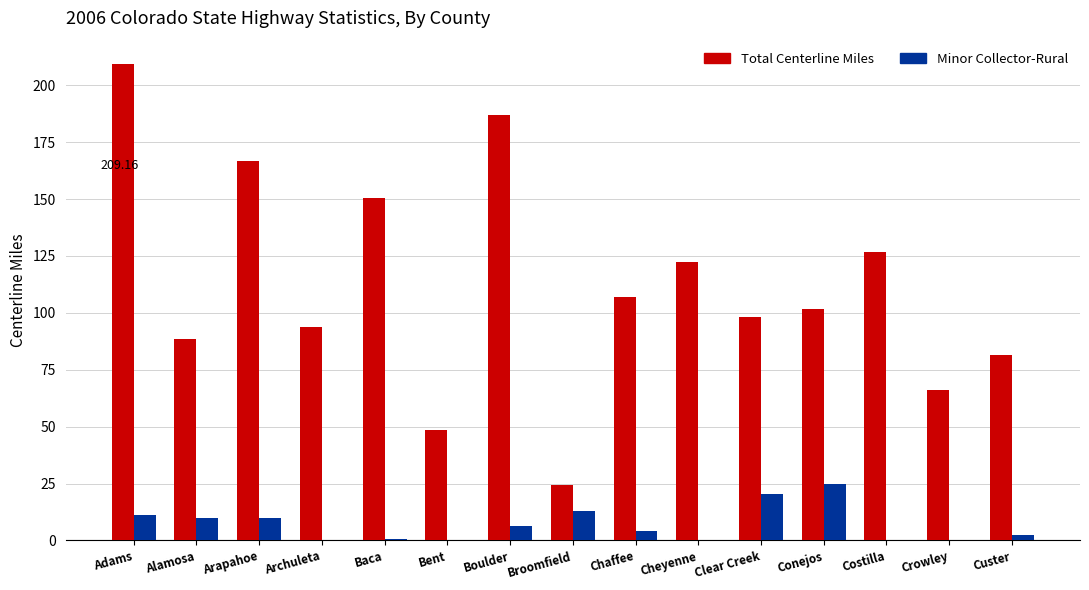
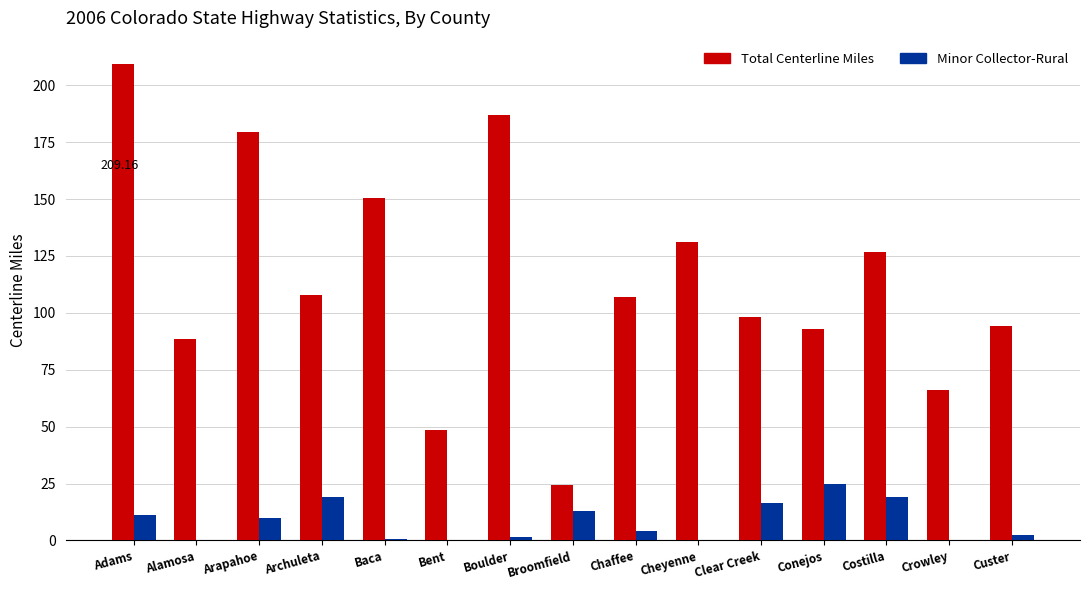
Minor Collector-Rural, Alamosa: 10 -> 0
Total Centerline Miles, Arapahoe: 167 -> 179
Total Centerline Miles, Archuleta: 94 -> 108
Minor Collector-Rural, Archuleta: 0 -> 19
Minor Collector-Rural, Boulder: 6 -> 2
Total Centerline Miles, Cheyenne: 122 -> 131
Minor Collector-Rural, Clear Creek: 20 -> 17
Total Centerline Miles, Conejos: 102 -> 93
Minor Collector-Rural, Costilla: 0 -> 19
Total Centerline Miles, Custer: 82 -> 94
